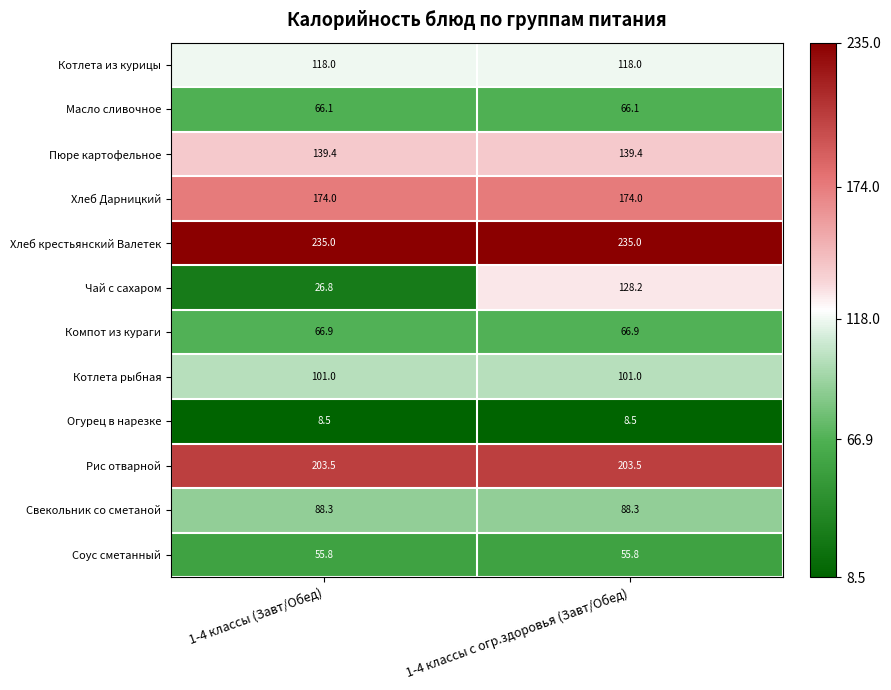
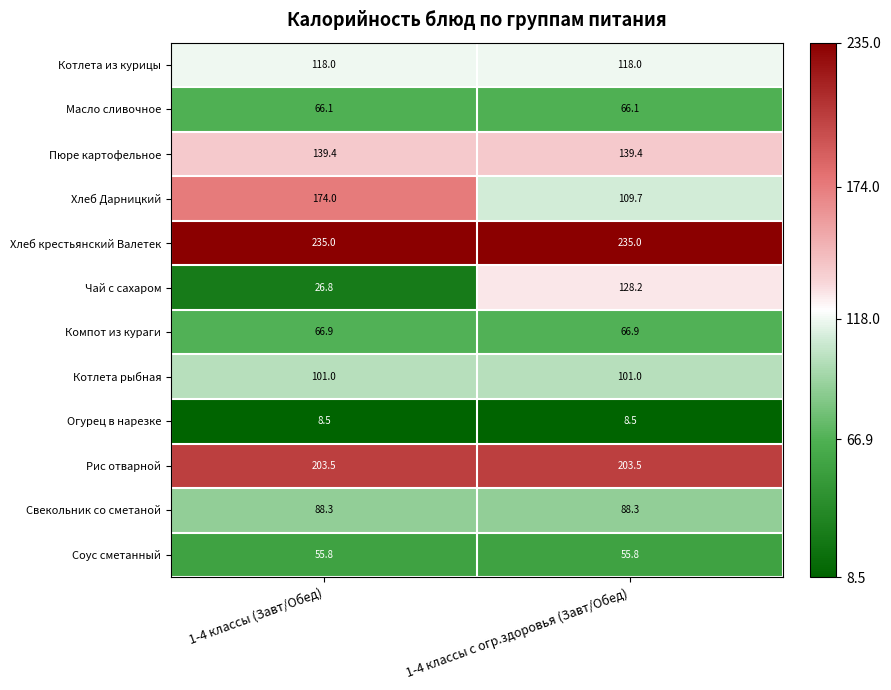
Хлеб Дарницкий, 1-4 классы с огр.здоровья (Завт/Обед): 174.0 -> 109.7
